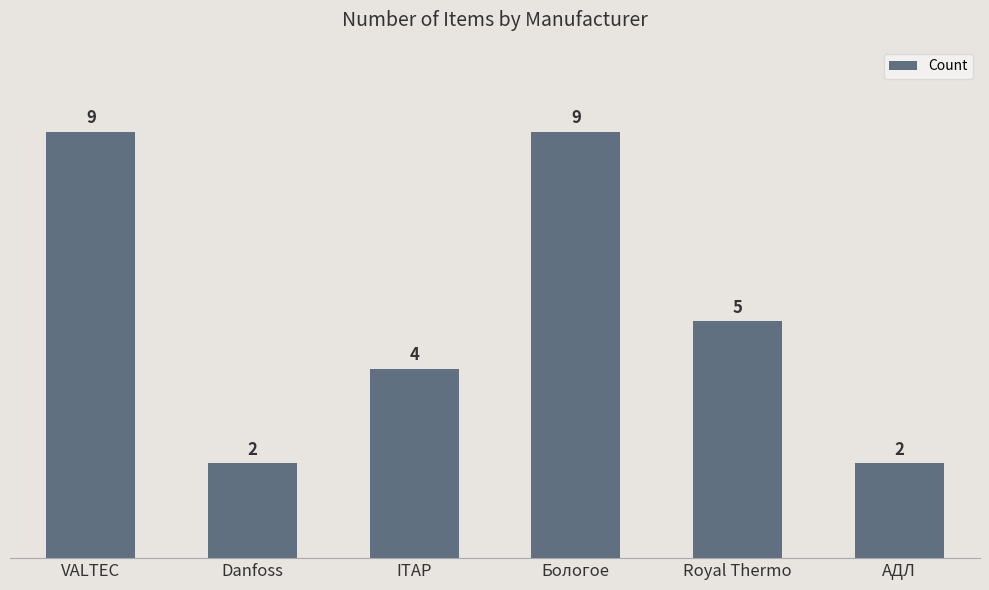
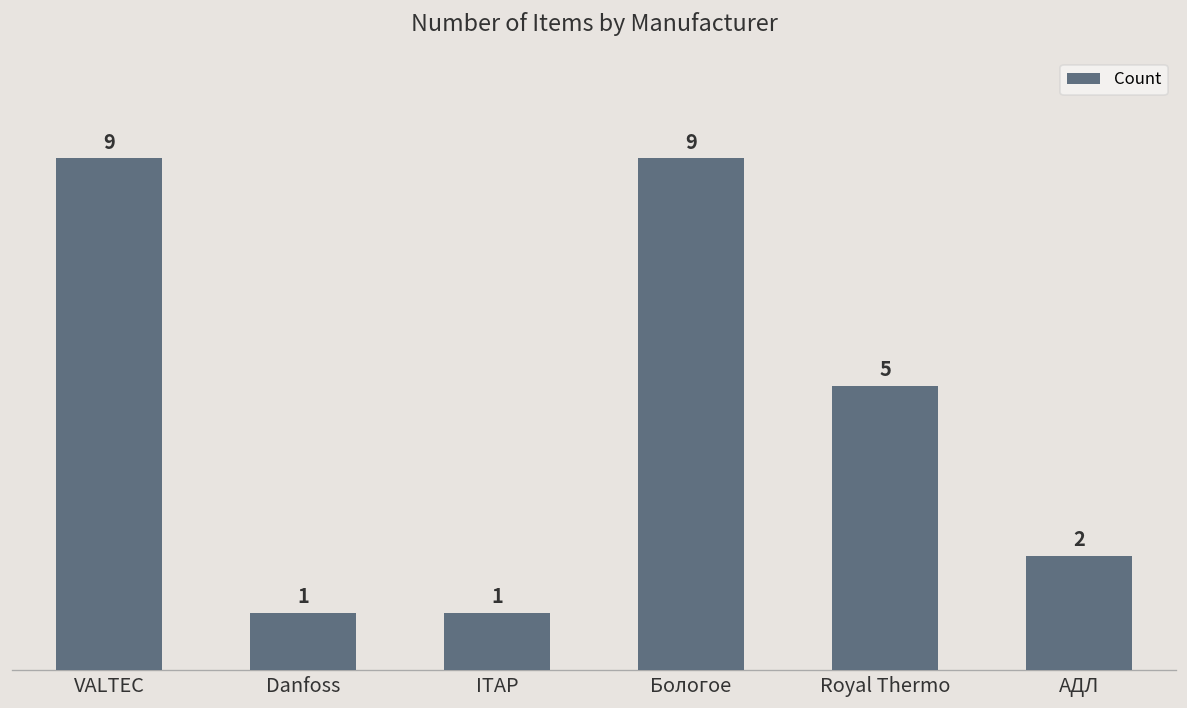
Danfoss: 2 -> 1
ITAP: 4 -> 1
